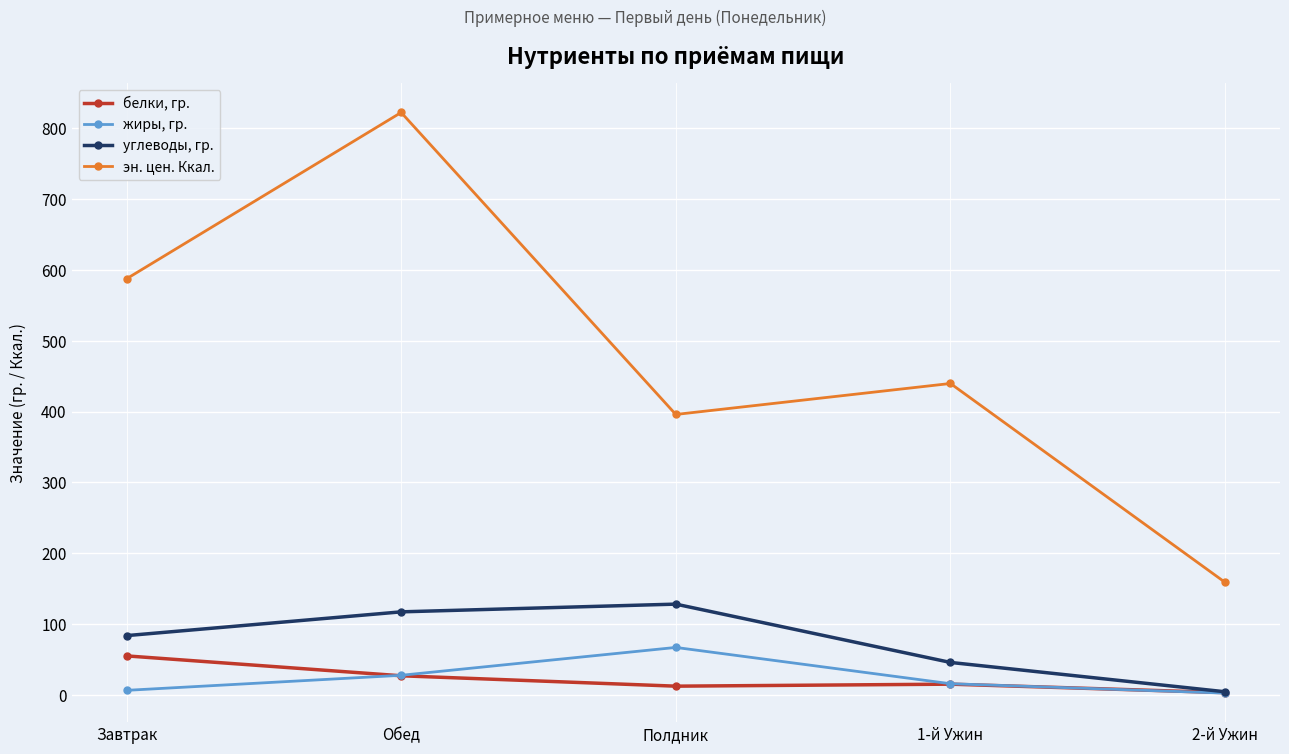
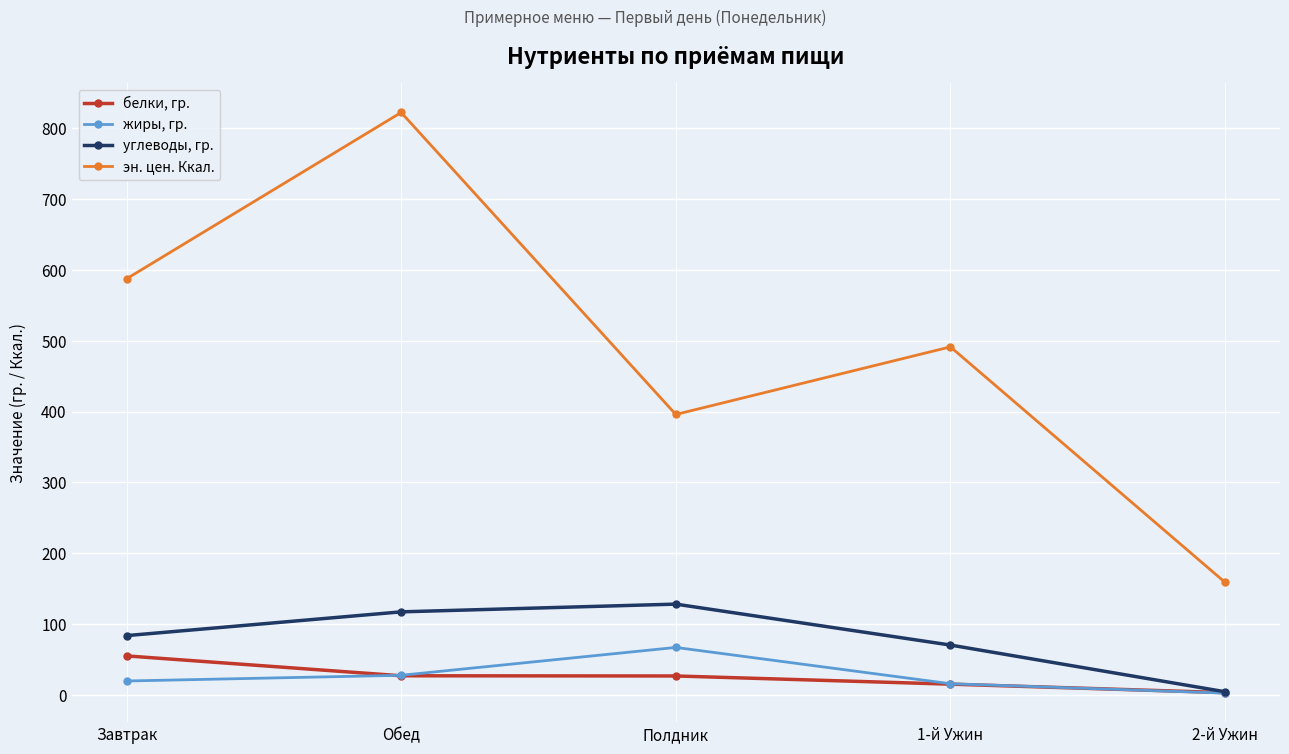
жиры, гр., Завтрак: 10 -> 20
белки, гр., Полдник: 10 -> 30
углеводы, гр., 1-й Ужин: 50 -> 70
эн. цен. Ккал., 1-й Ужин: 440 -> 490
